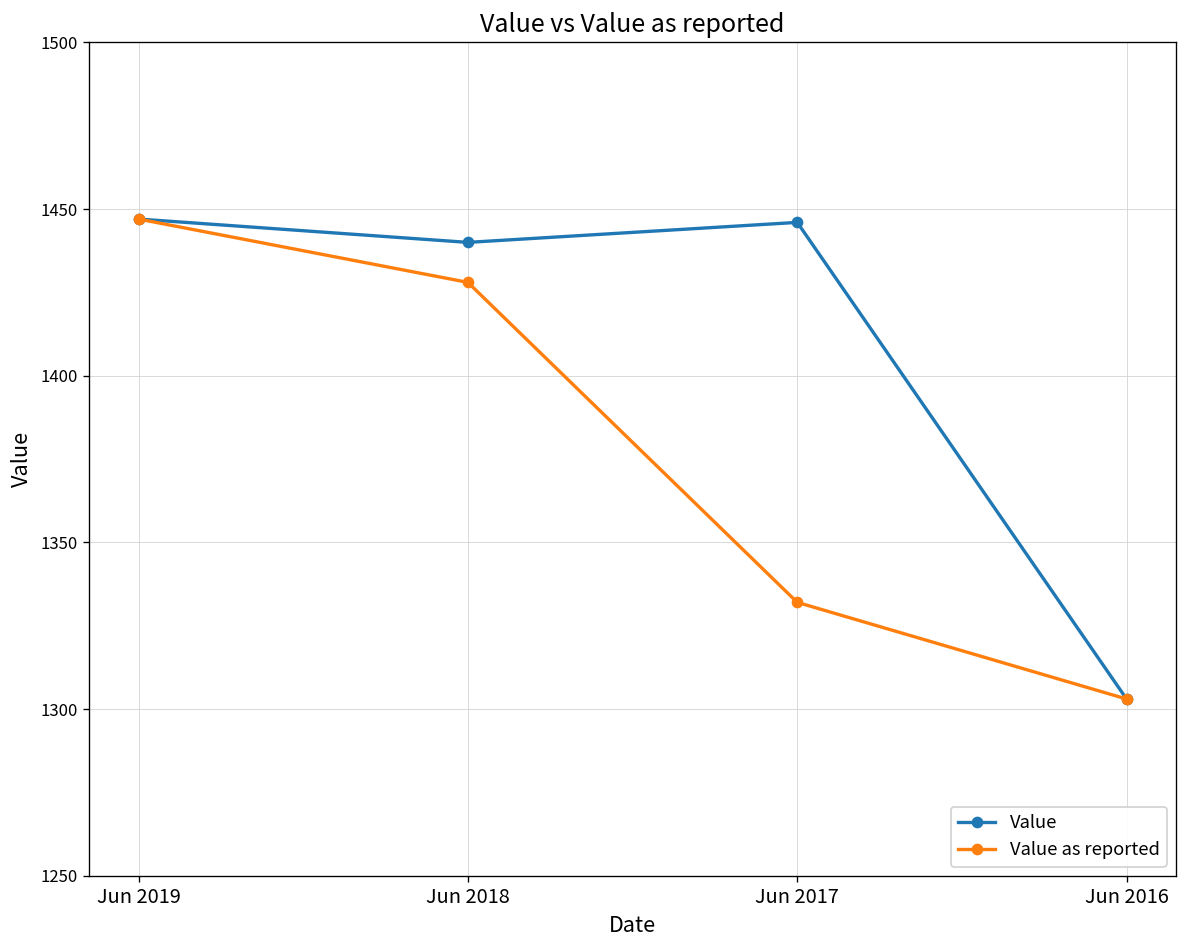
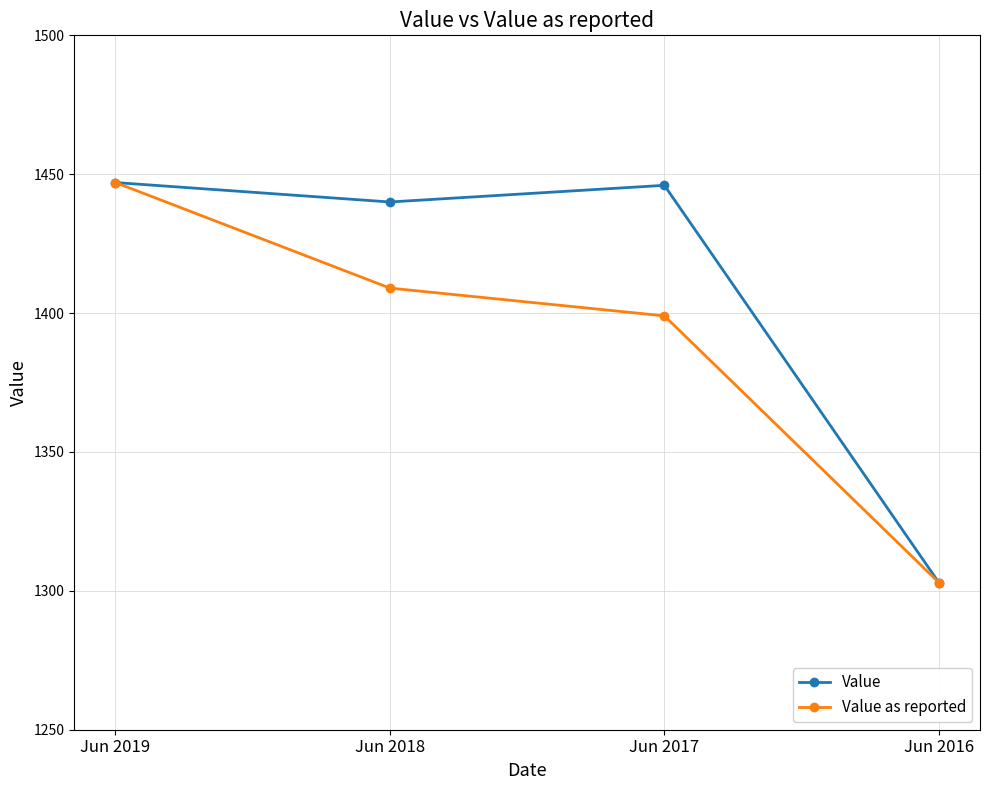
Value as reported, Jun 2018: 1428 -> 1409
Value as reported, Jun 2017: 1332 -> 1399
